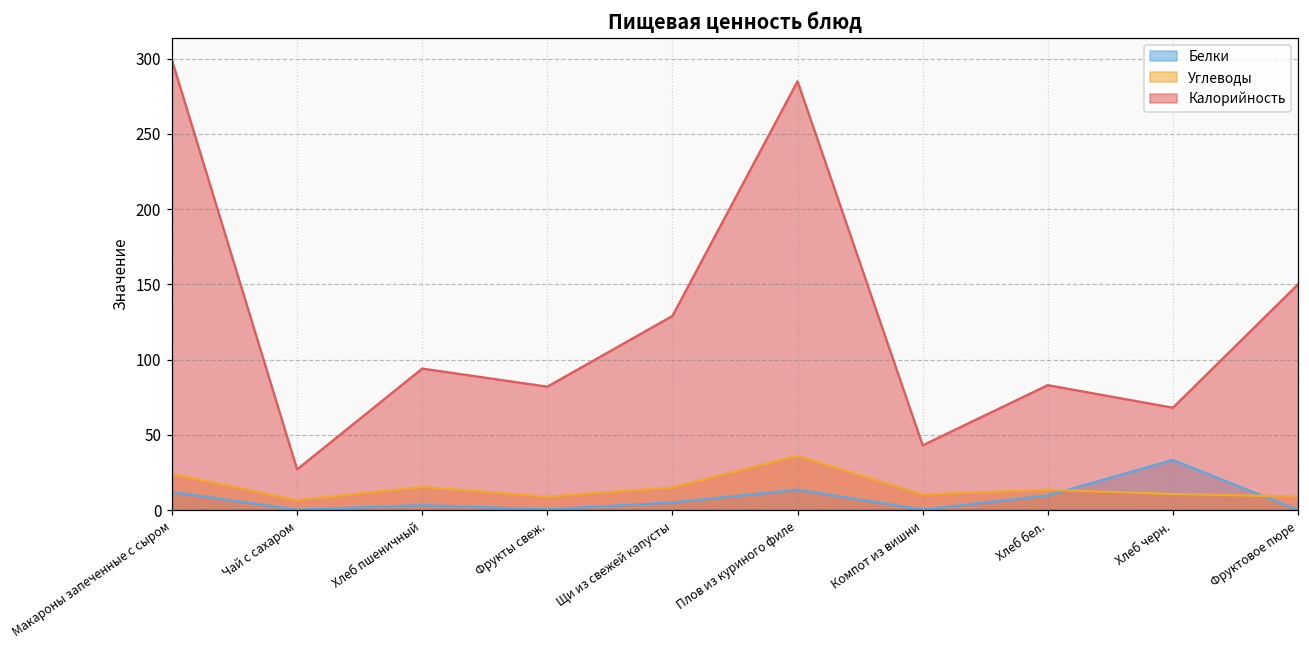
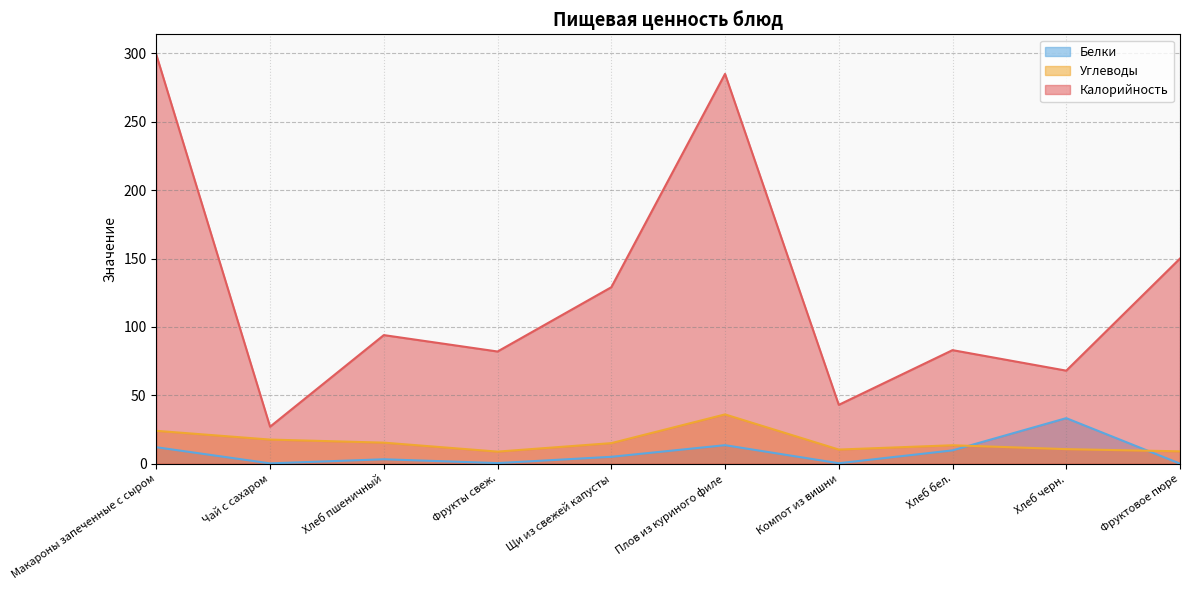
Углеводы, Чай с сахаром: 7 -> 18
